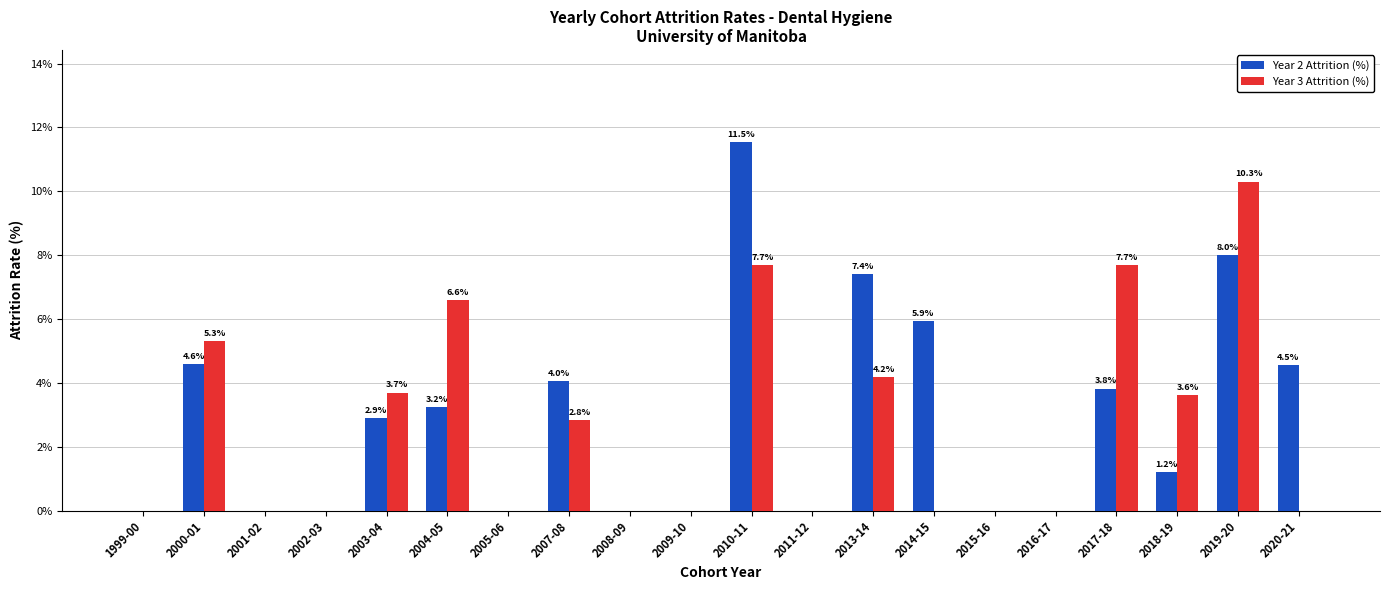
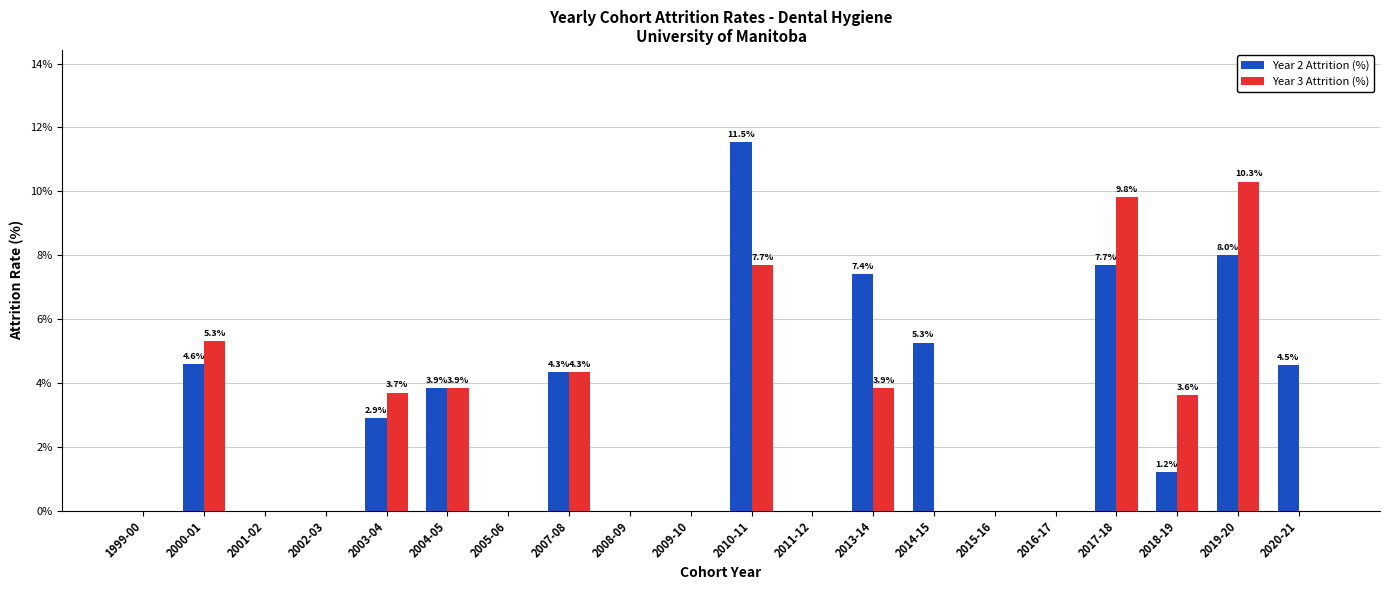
Year 2 Attrition (%), 2004-05: 3.2% -> 3.9%
Year 3 Attrition (%), 2004-05: 6.6% -> 3.9%
Year 2 Attrition (%), 2007-08: 4.0% -> 4.3%
Year 3 Attrition (%), 2007-08: 2.8% -> 4.3%
Year 3 Attrition (%), 2013-14: 4.2% -> 3.9%
Year 2 Attrition (%), 2014-15: 5.9% -> 5.3%
Year 2 Attrition (%), 2017-18: 3.8% -> 7.7%
Year 3 Attrition (%), 2017-18: 7.7% -> 9.8%
